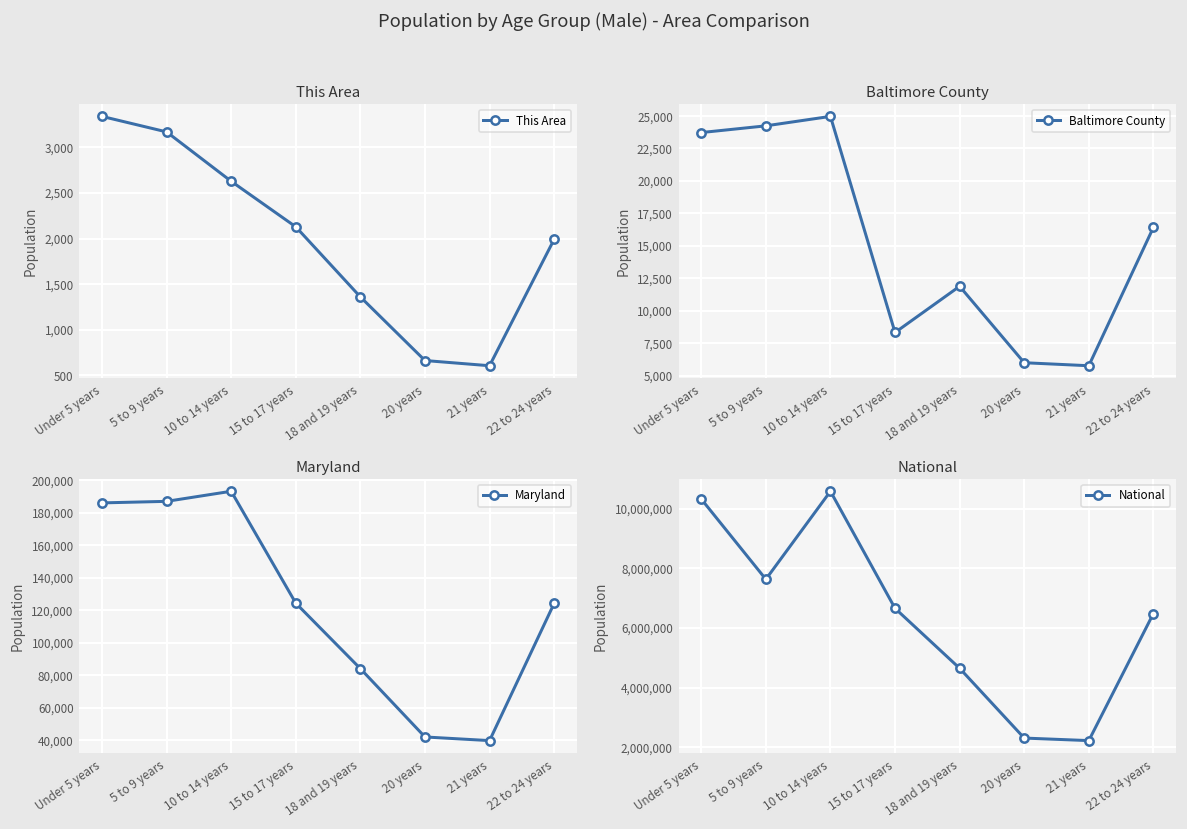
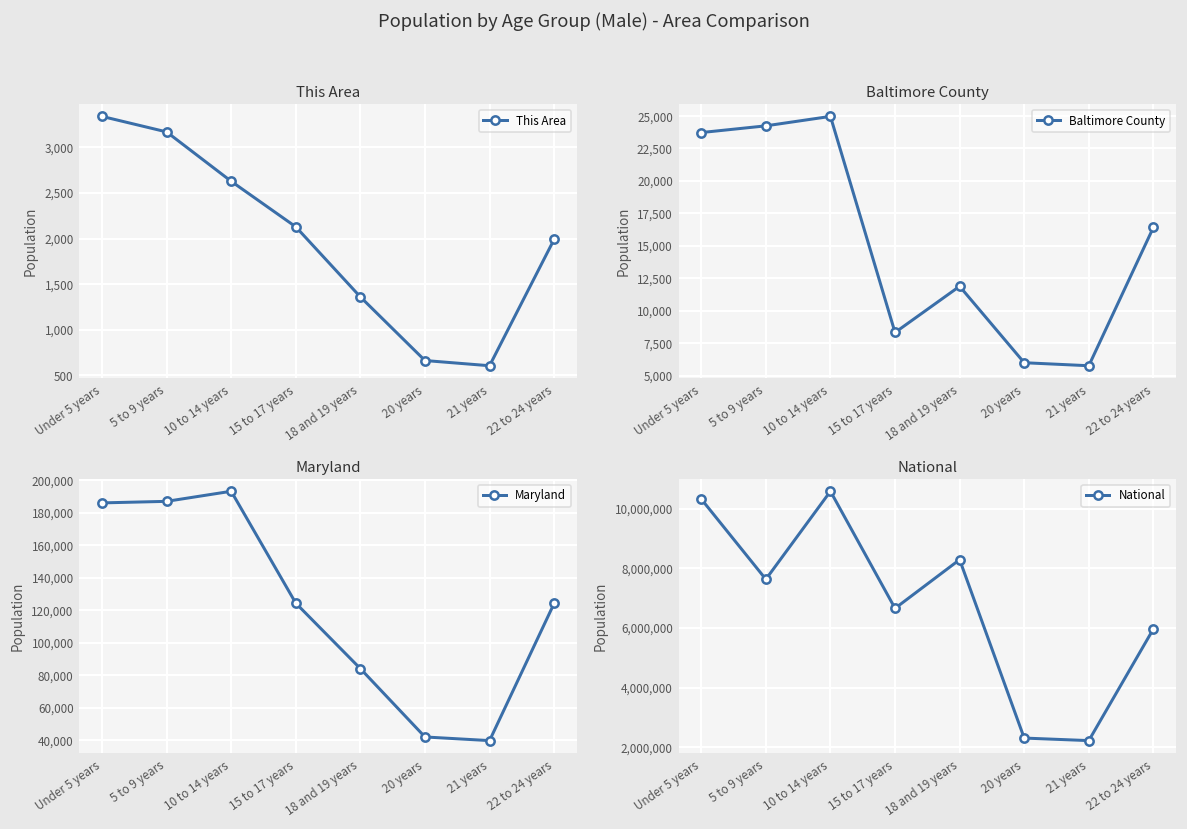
National, 18 and 19 years: 4,600,000 -> 8,300,000
National, 22 to 24 years: 6,500,000 -> 6,000,000
